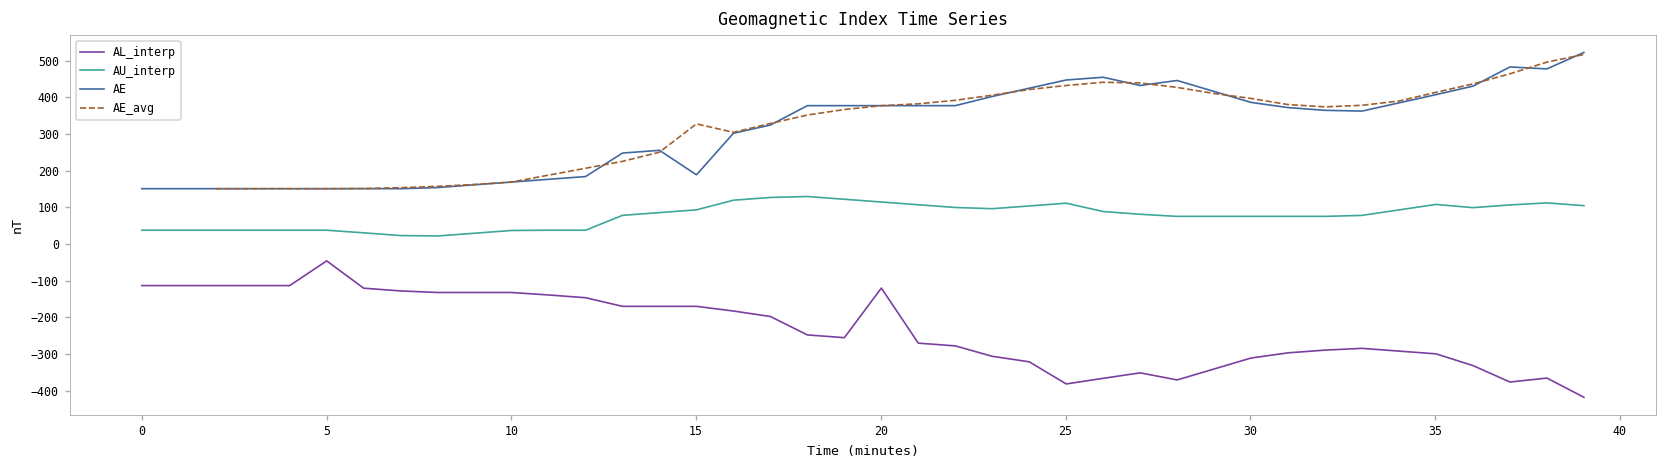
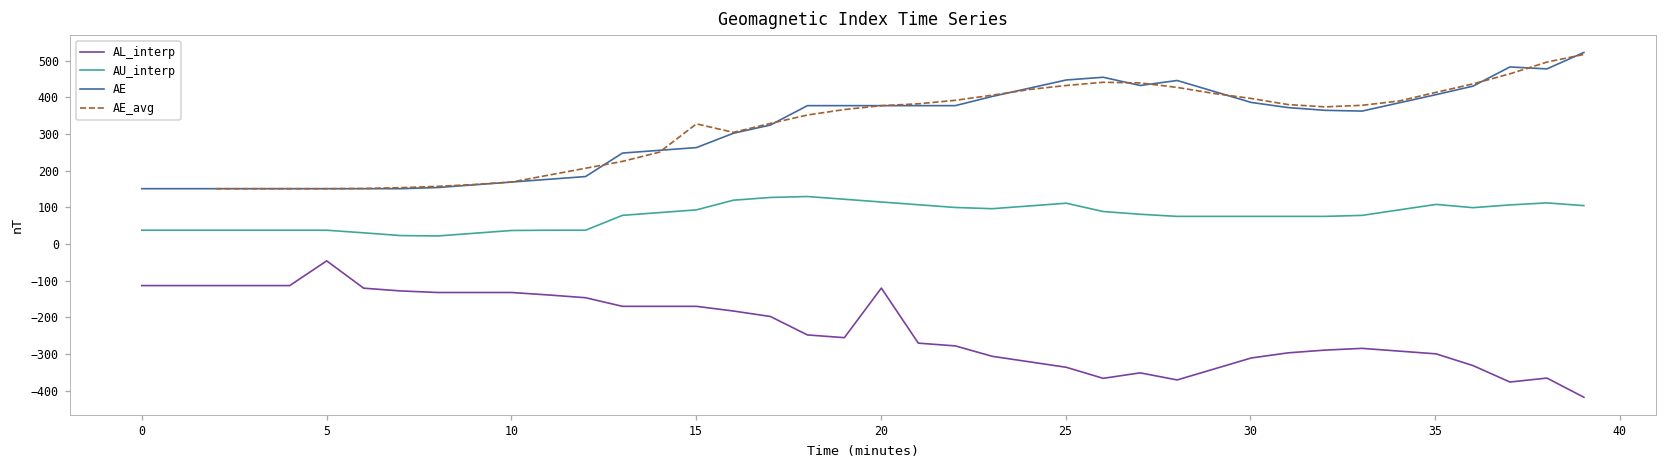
AE, 15: 190 -> 260
AL_interp, 25: -380 -> -340
